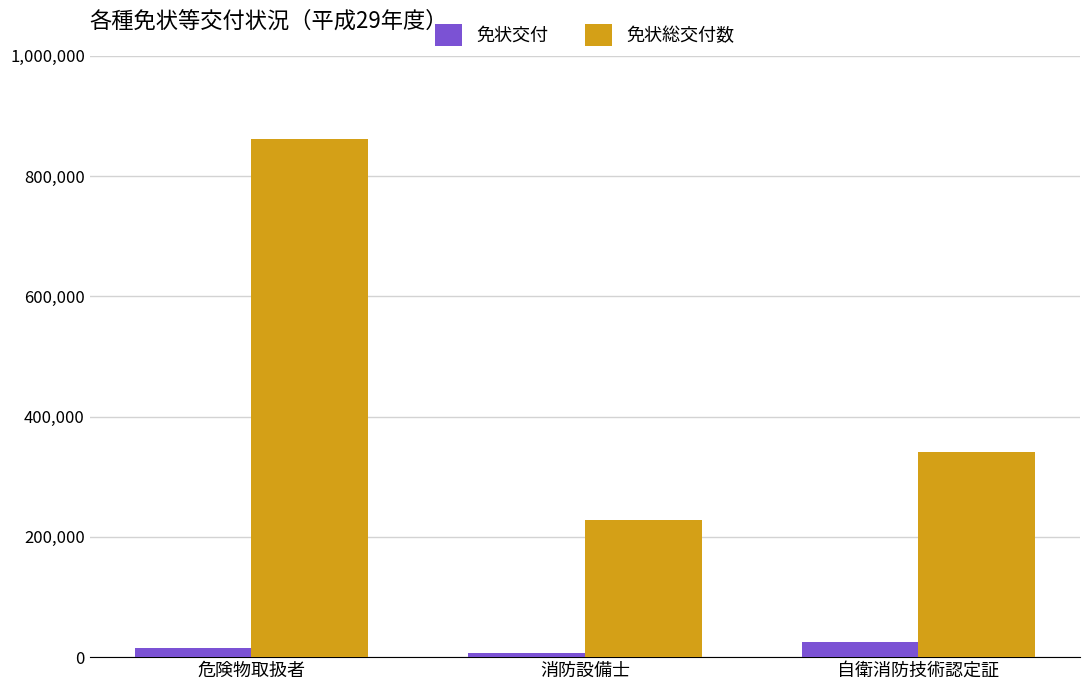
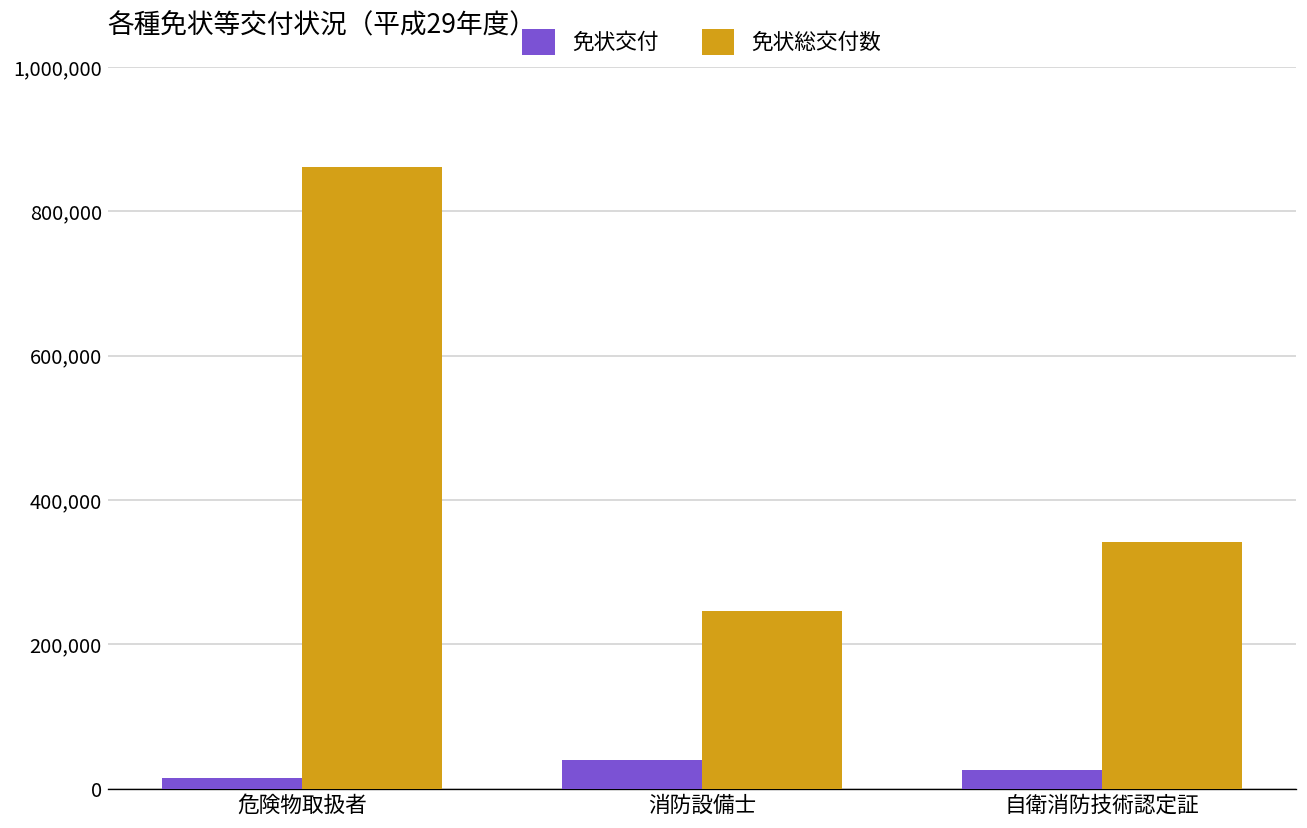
免状交付, 消防設備士: 10,000 -> 40,000
免状総交付数, 消防設備士: 230,000 -> 250,000
